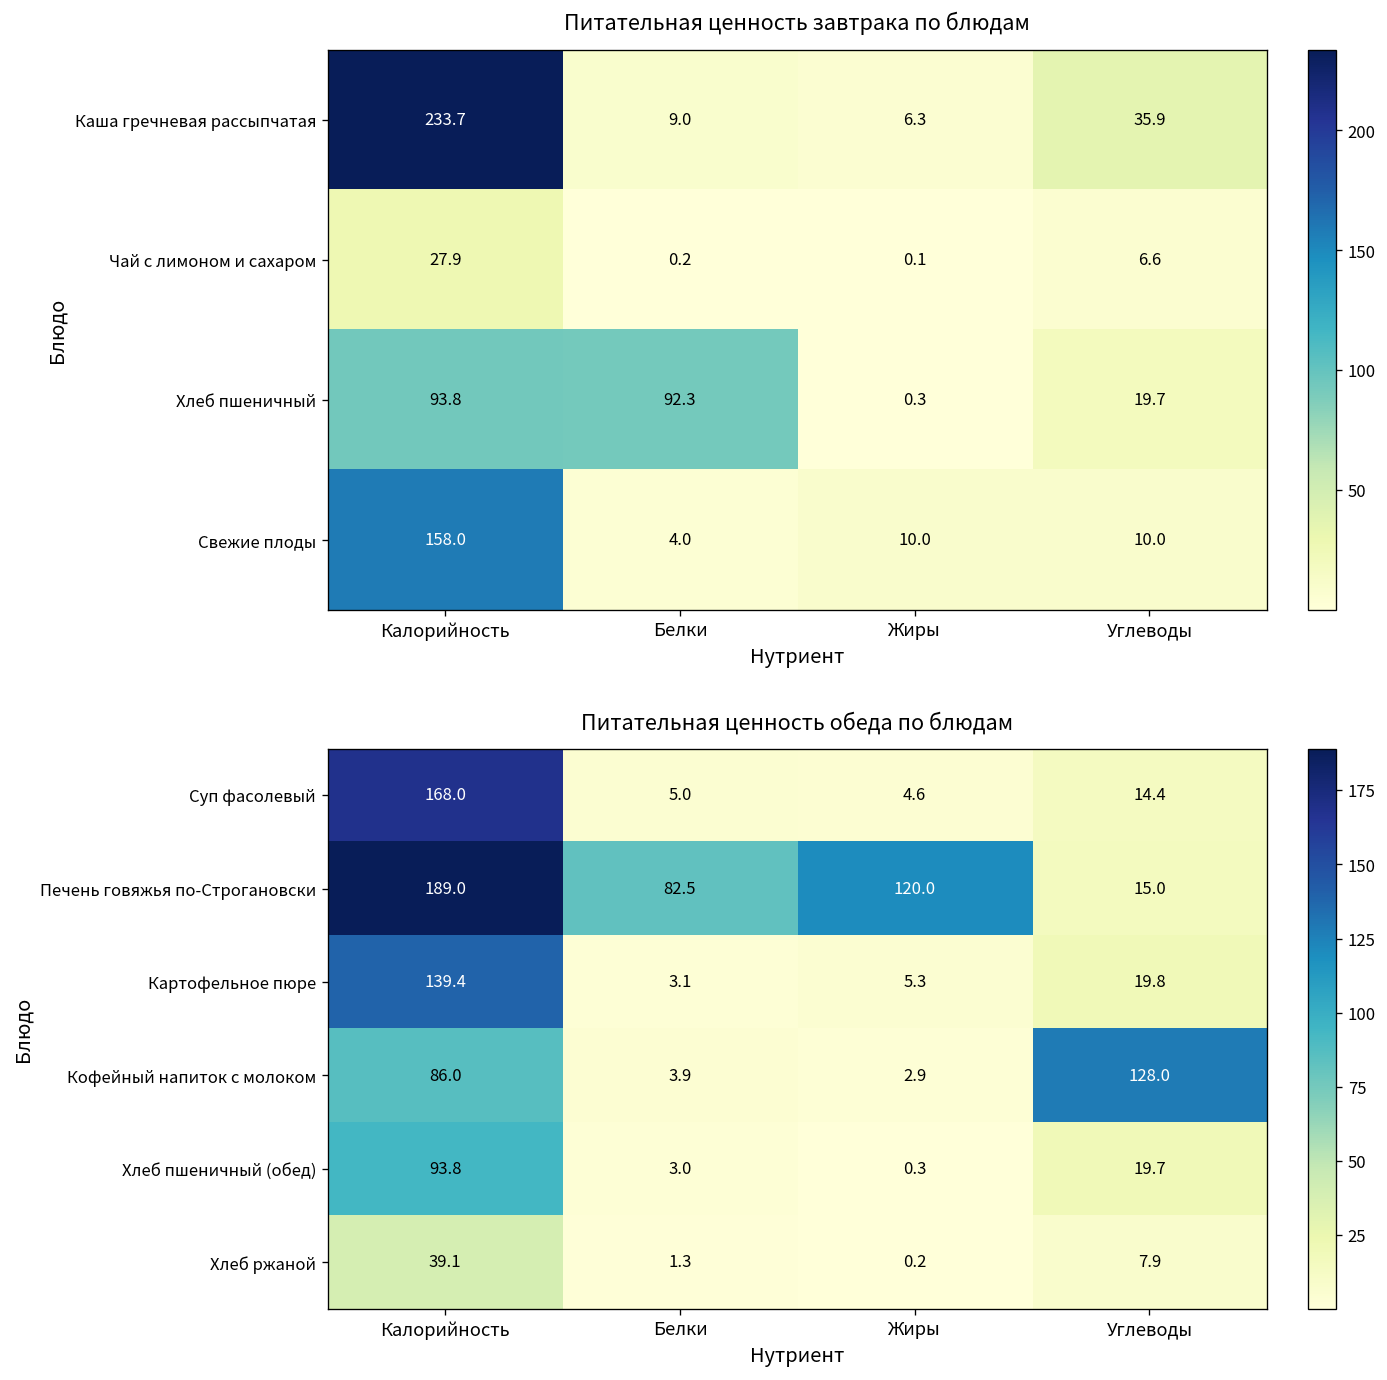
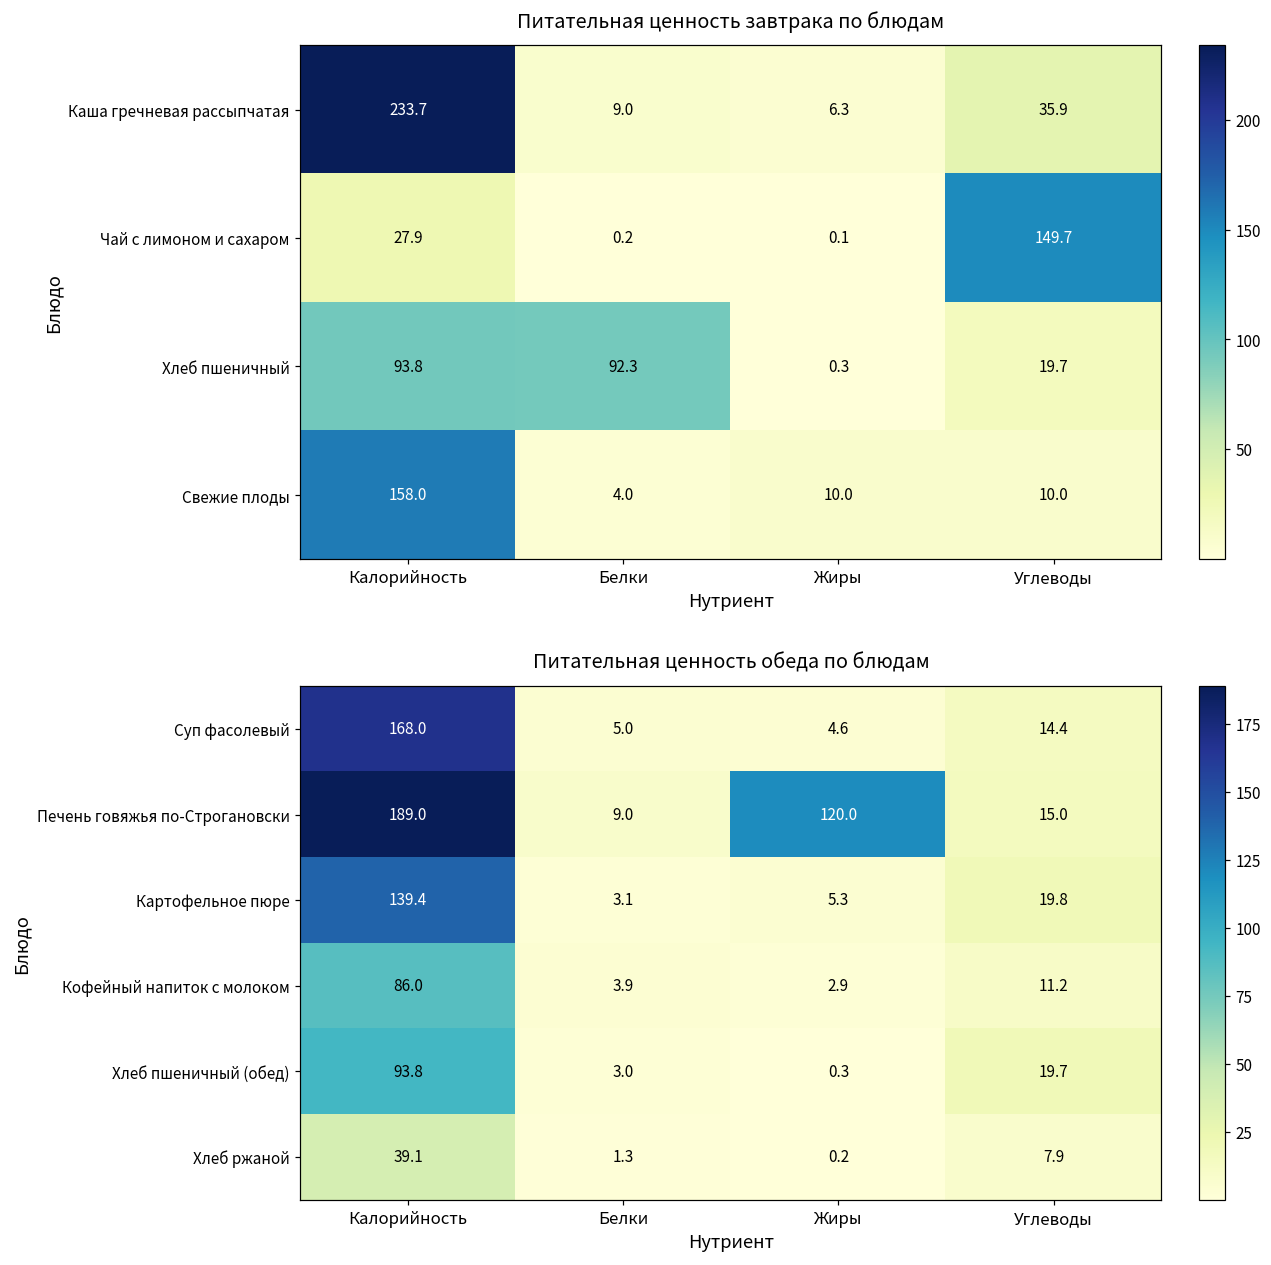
Питательная ценность завтрака по блюдам, Чай с лимоном и сахаром, Углеводы: 6.6 -> 149.7
Питательная ценность обеда по блюдам, Печень говяжья по-Строгановски, Белки: 82.5 -> 9.0
Питательная ценность обеда по блюдам, Кофейный напиток с молоком, Углеводы: 128.0 -> 11.2
